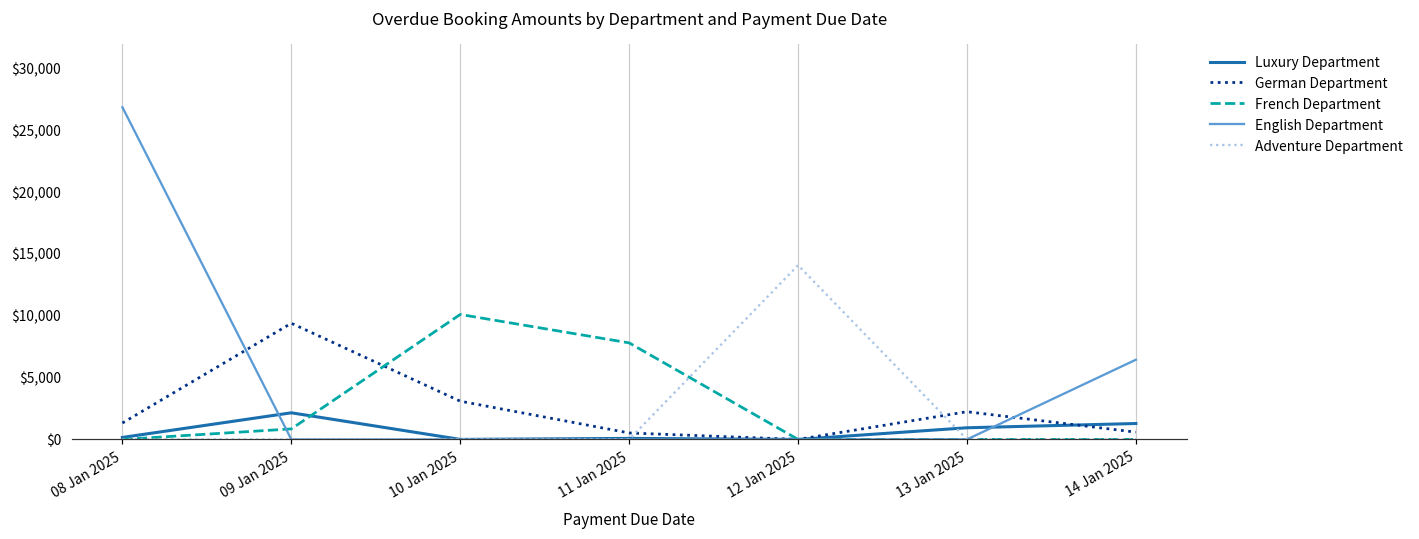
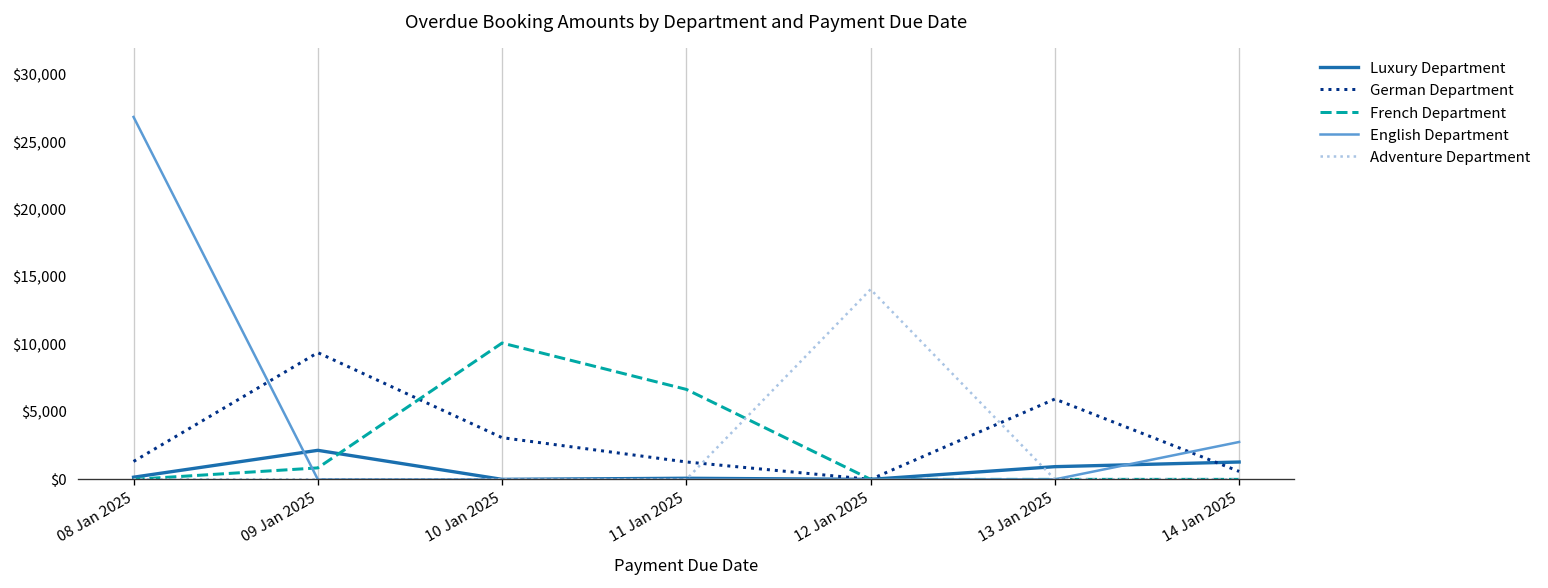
German Department, 11 Jan 2025: $500 -> $1,300
French Department, 11 Jan 2025: $7,800 -> $6,700
German Department, 13 Jan 2025: $2,200 -> $6,000
English Department, 14 Jan 2025: $6,400 -> $2,800
